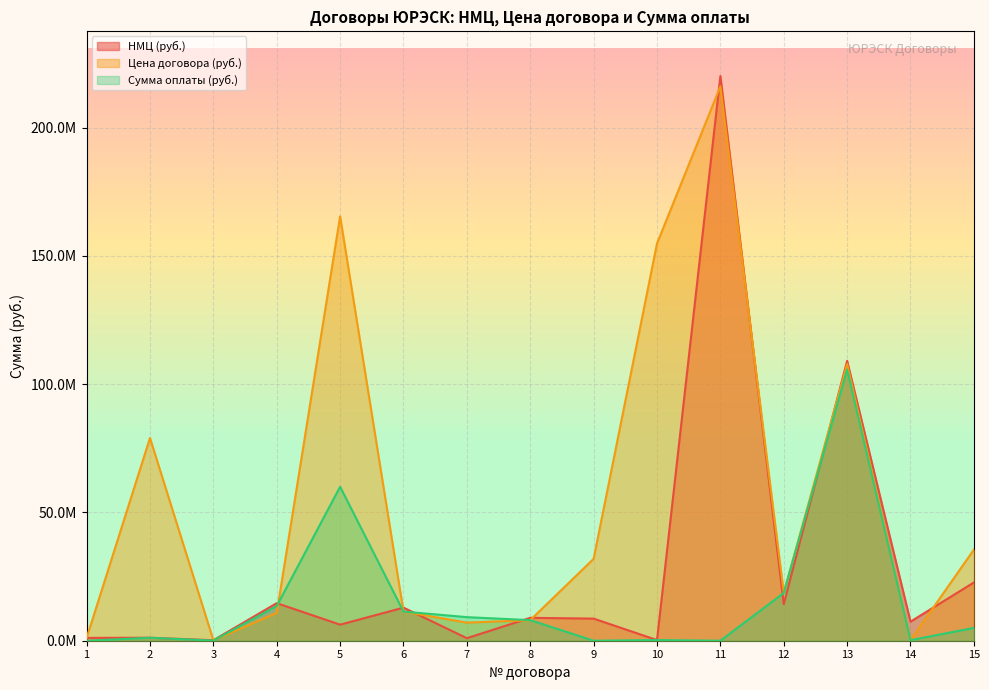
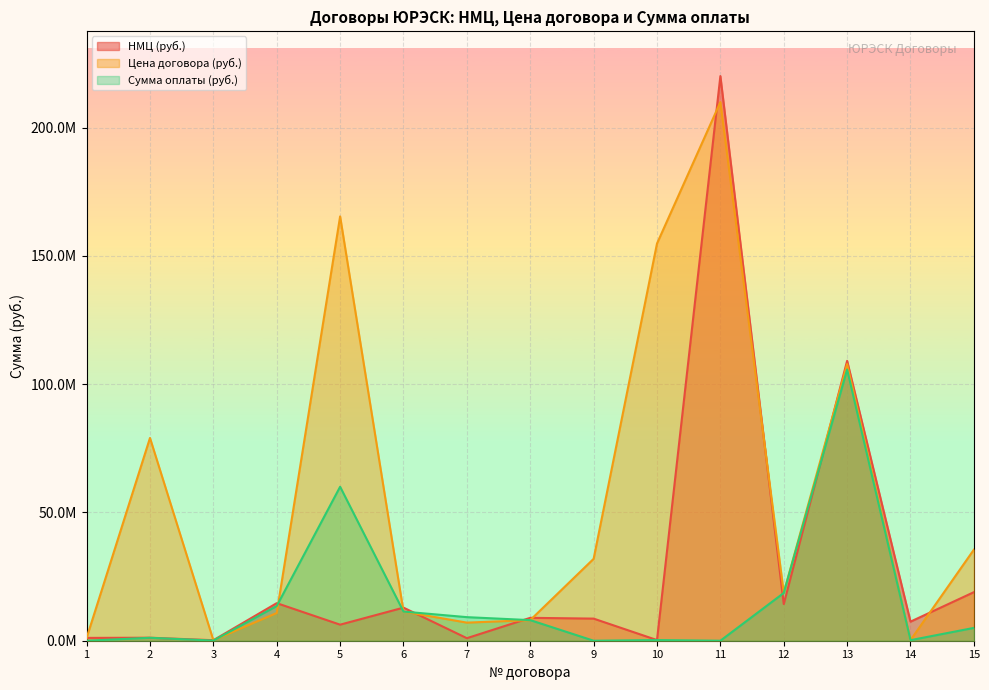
Цена договора (руб.), 11: 216000000 -> 210000000
НМЦ (руб.), 15: 23000000 -> 19000000
